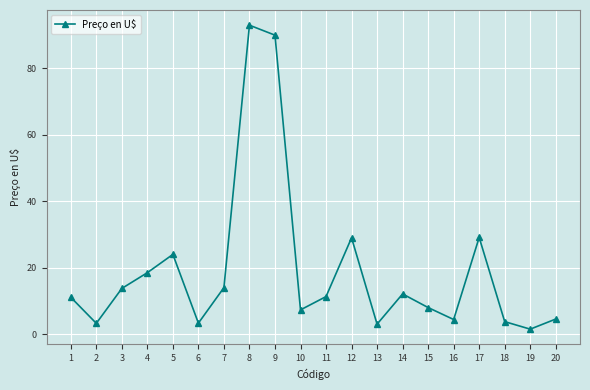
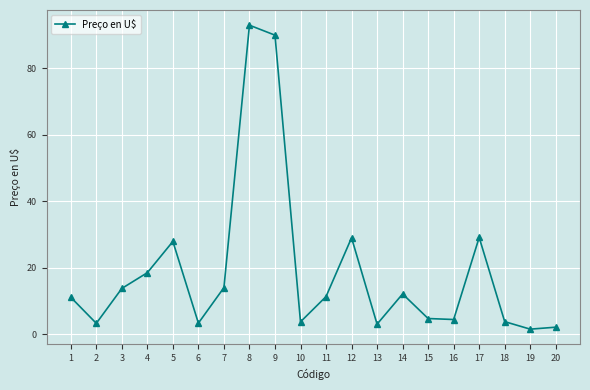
5: 24 -> 28
10: 7 -> 4
15: 8 -> 5
20: 5 -> 2
